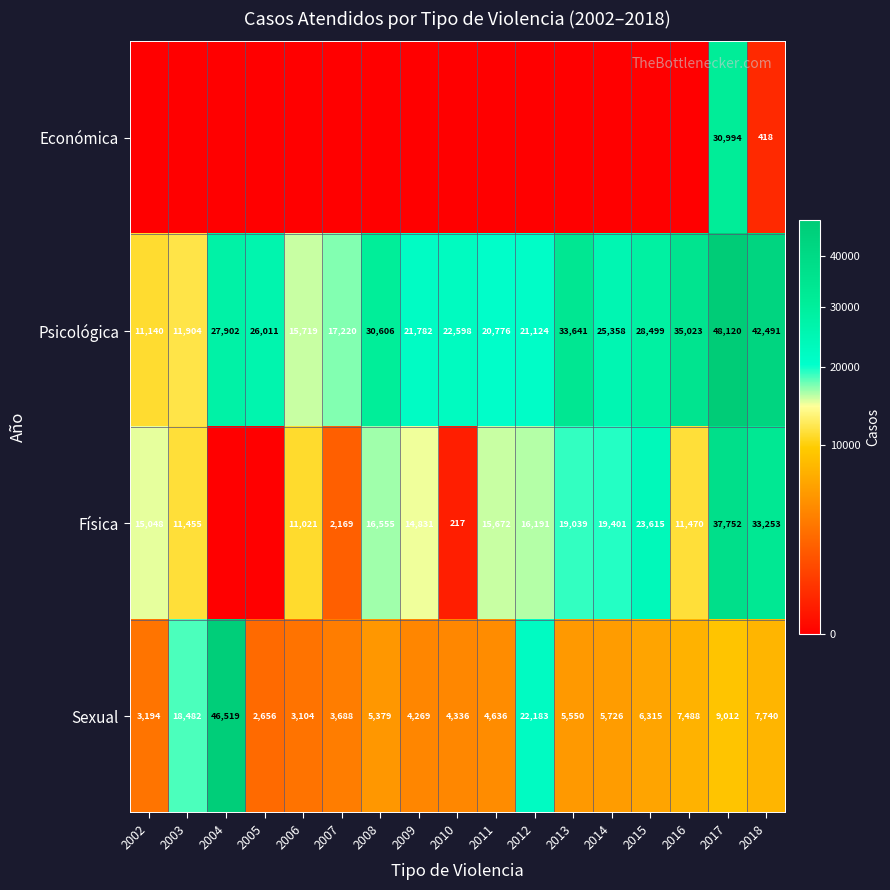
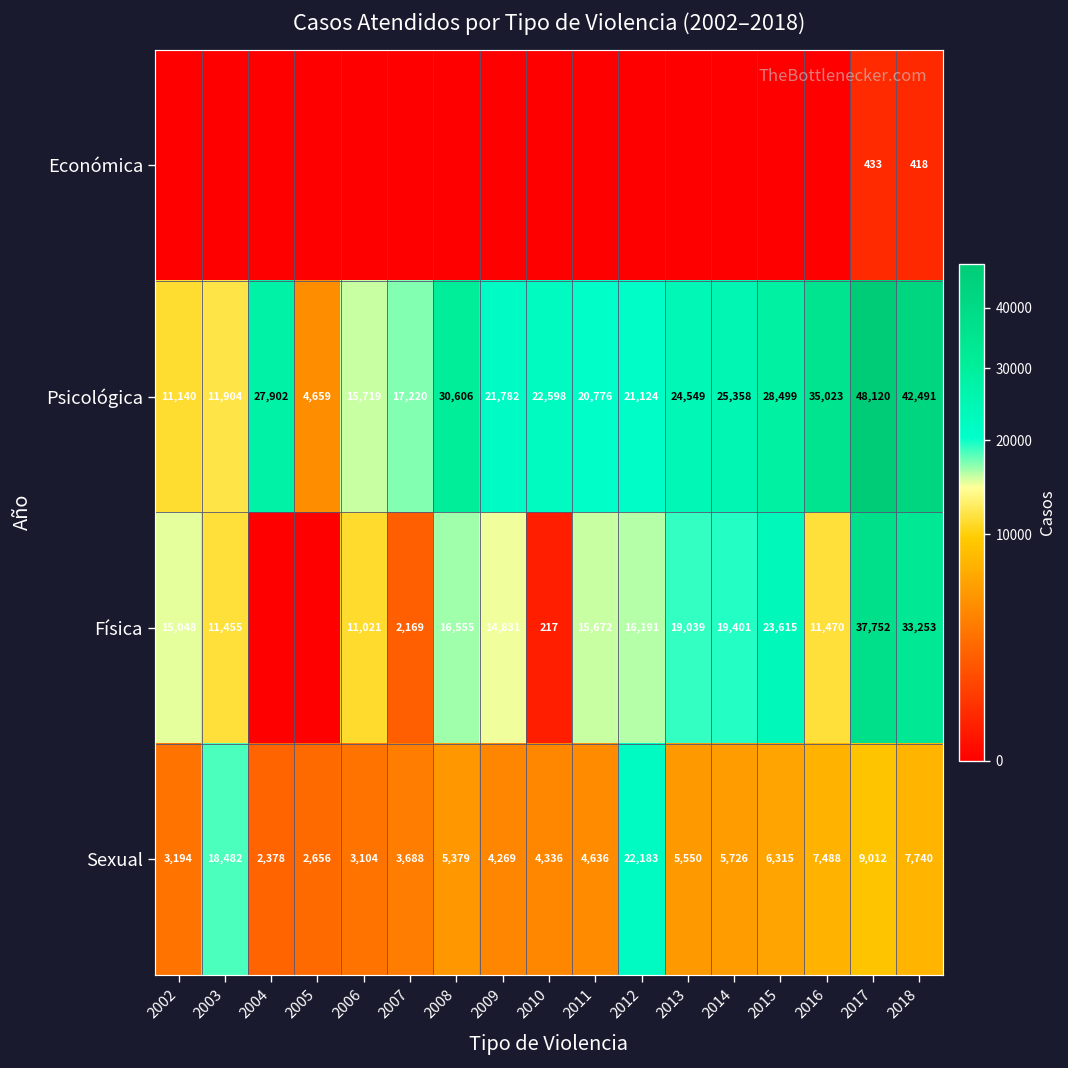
Económica, 2017: 30,994 -> 433
Psicológica, 2005: 26,011 -> 4,659
Psicológica, 2013: 33,641 -> 24,549
Sexual, 2004: 46,519 -> 2,378
